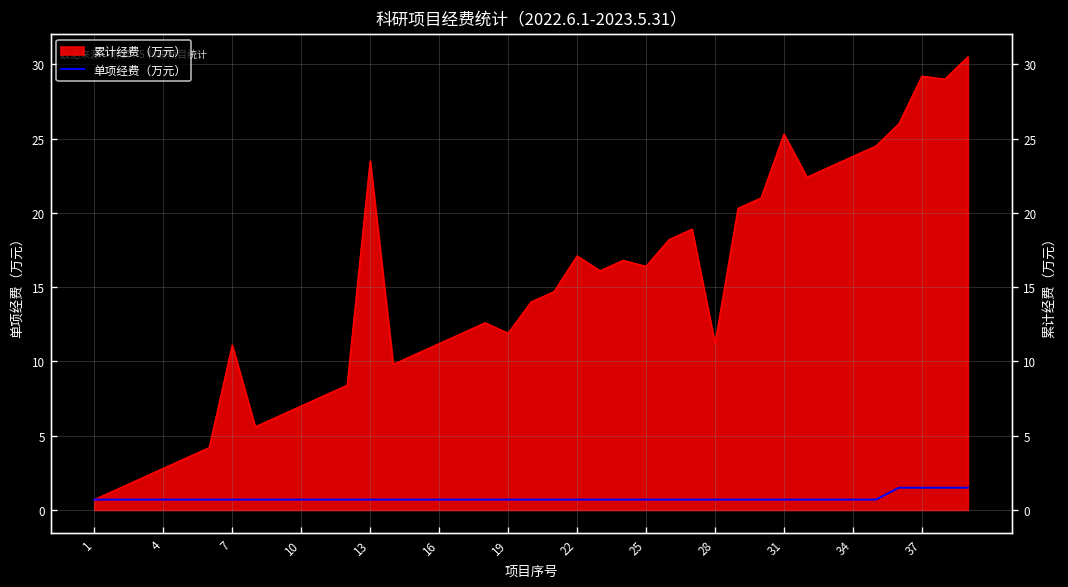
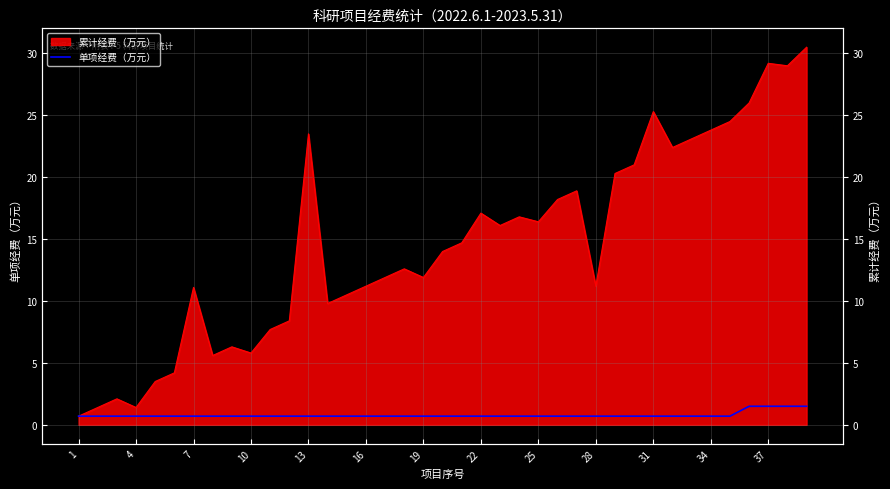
累计经费（万元）, 4: 2.8 -> 1.4
累计经费（万元）, 10: 7.0 -> 5.8
